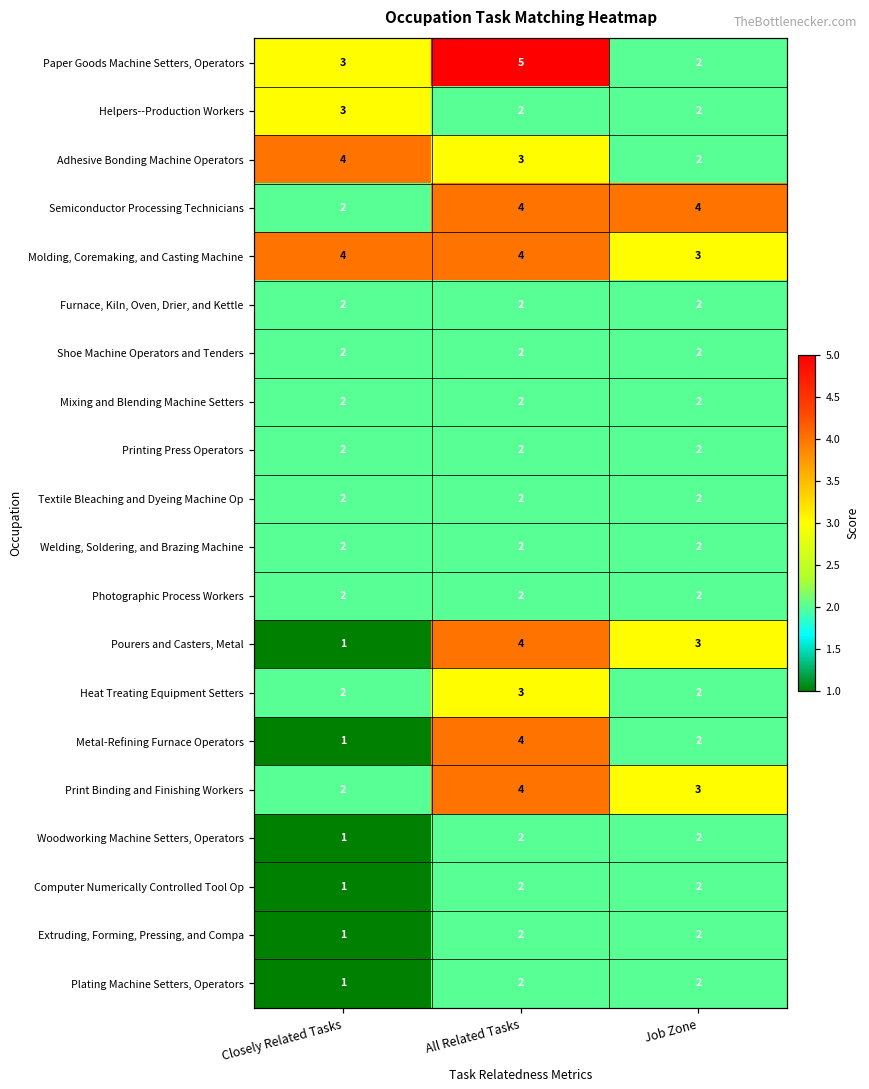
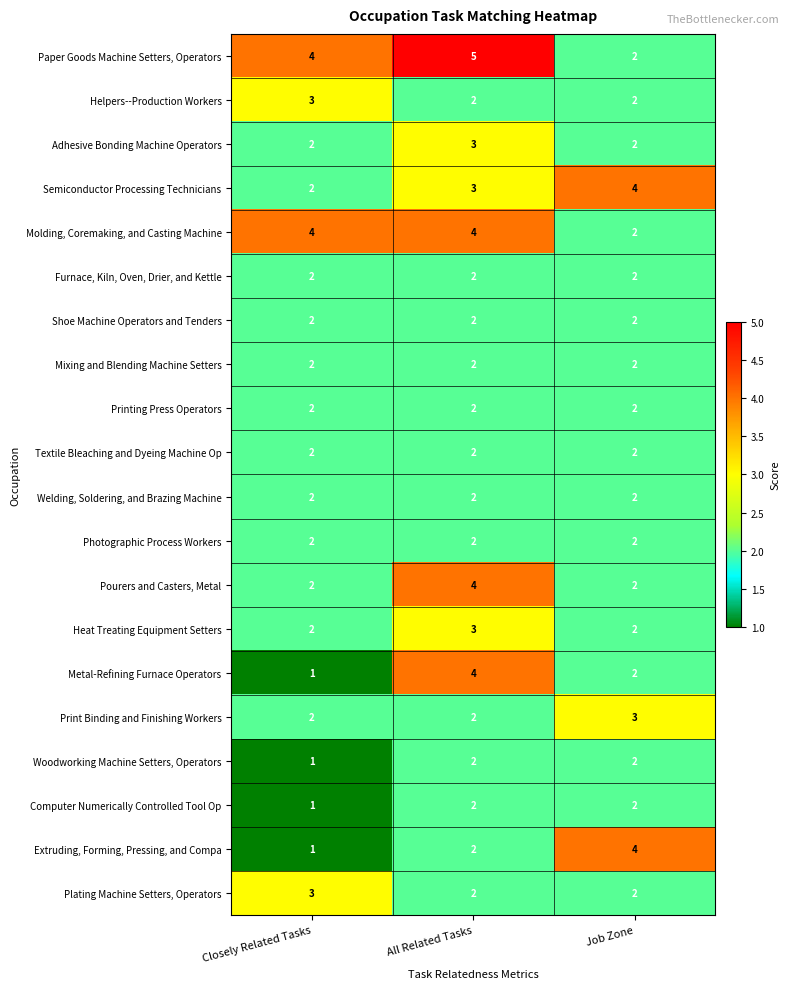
Paper Goods Machine Setters, Operators, Closely Related Tasks: 3 -> 4
Adhesive Bonding Machine Operators, Closely Related Tasks: 4 -> 2
Semiconductor Processing Technicians, All Related Tasks: 4 -> 3
Molding, Coremaking, and Casting Machine, Job Zone: 3 -> 2
Pourers and Casters, Metal, Closely Related Tasks: 1 -> 2
Pourers and Casters, Metal, Job Zone: 3 -> 2
Print Binding and Finishing Workers, All Related Tasks: 4 -> 2
Extruding, Forming, Pressing, and Compa, Job Zone: 2 -> 4
Plating Machine Setters, Operators, Closely Related Tasks: 1 -> 3
